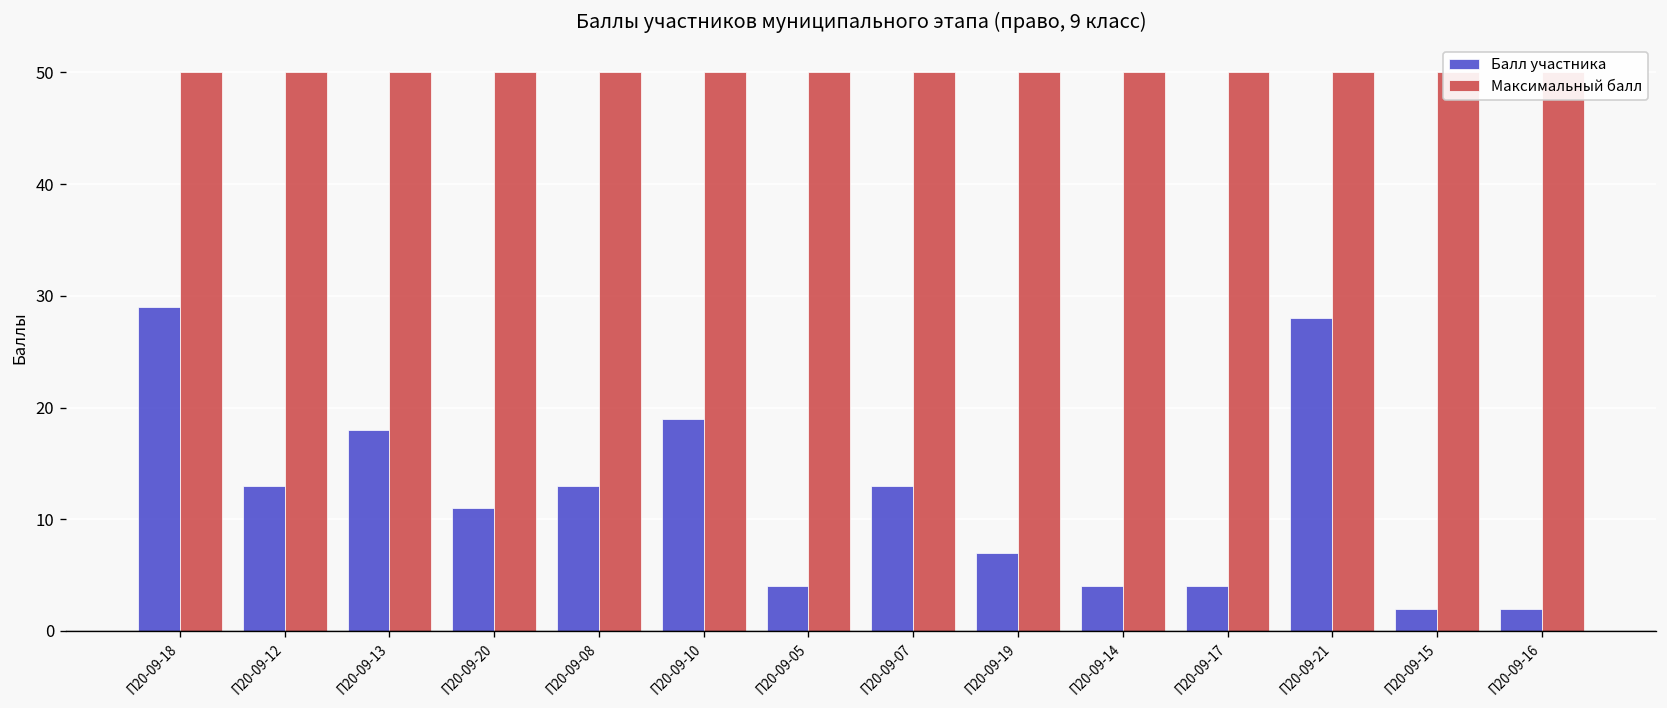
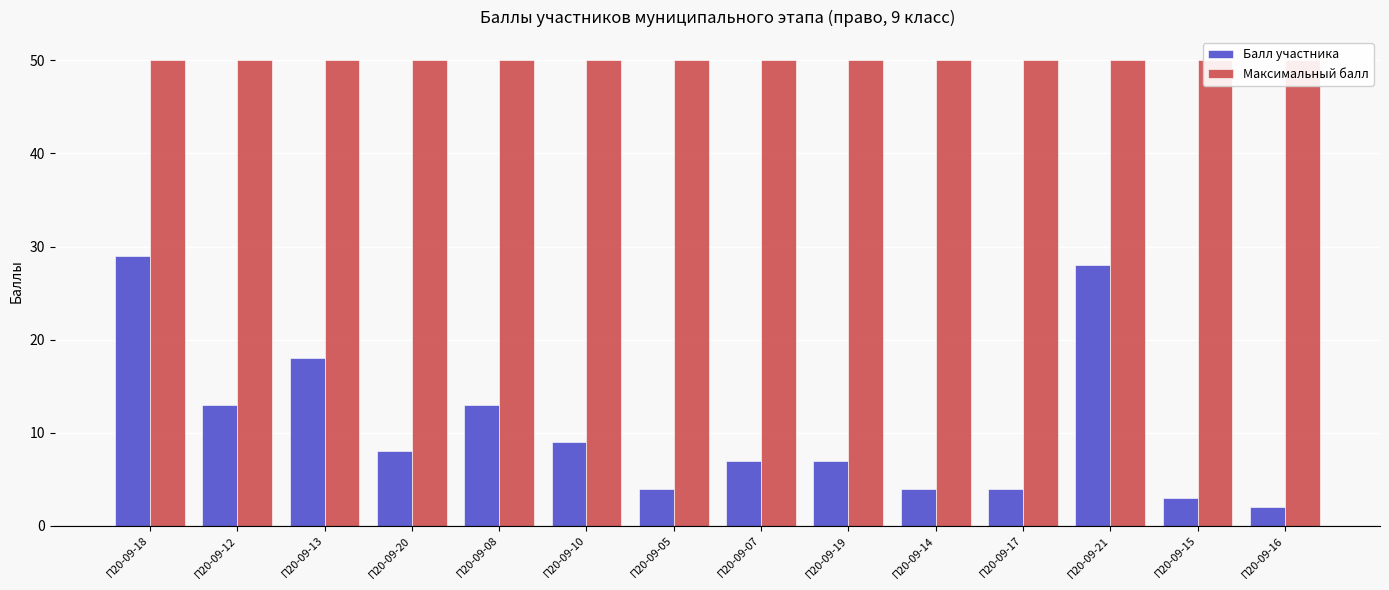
Балл участника, П20-09-20: 11 -> 8
Балл участника, П20-09-10: 19 -> 9
Балл участника, П20-09-07: 13 -> 7
Балл участника, П20-09-15: 2 -> 3
